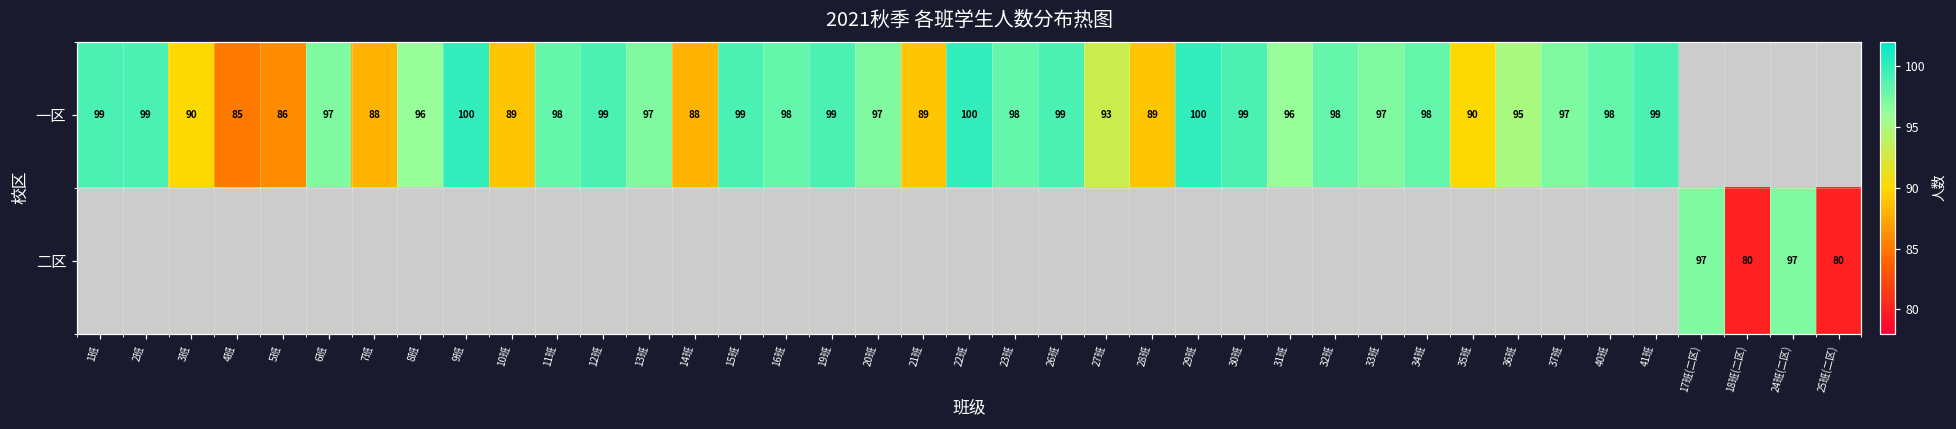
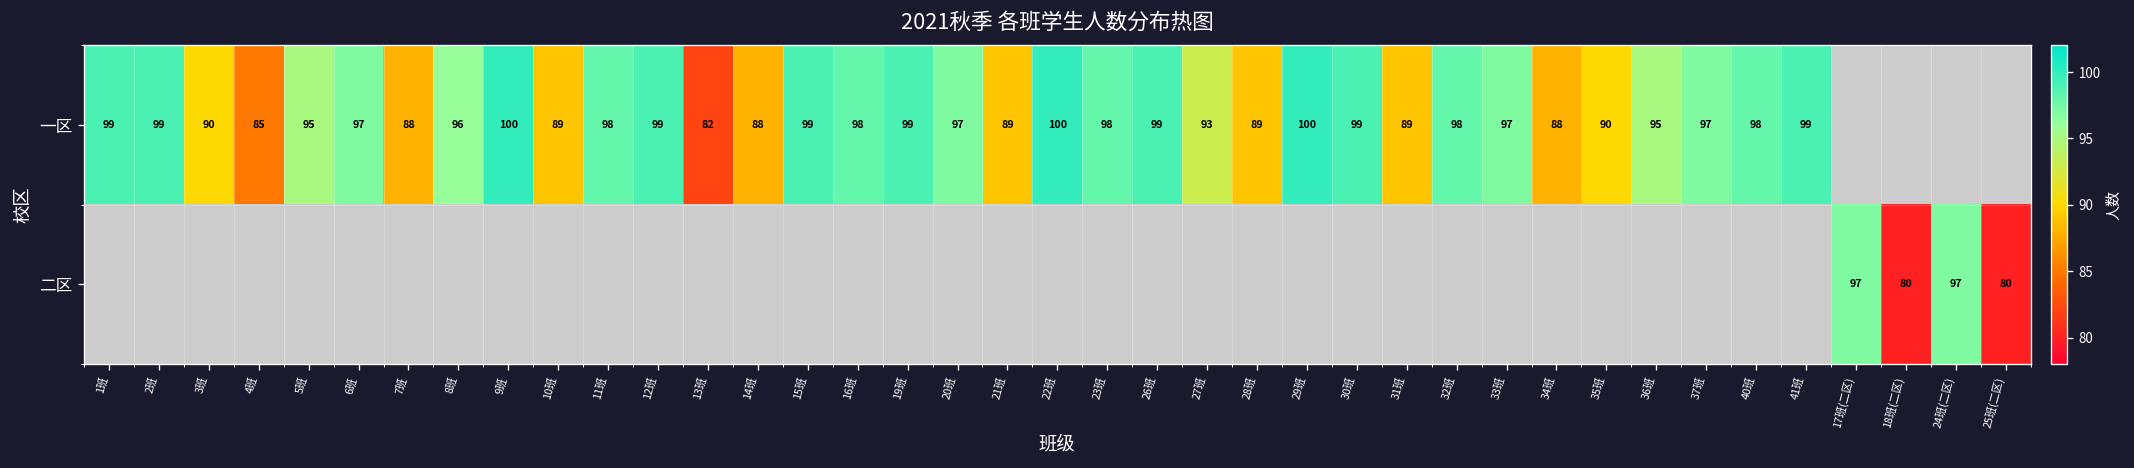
一区, 5班: 86 -> 95
一区, 13班: 97 -> 82
一区, 31班: 96 -> 89
一区, 34班: 98 -> 88
